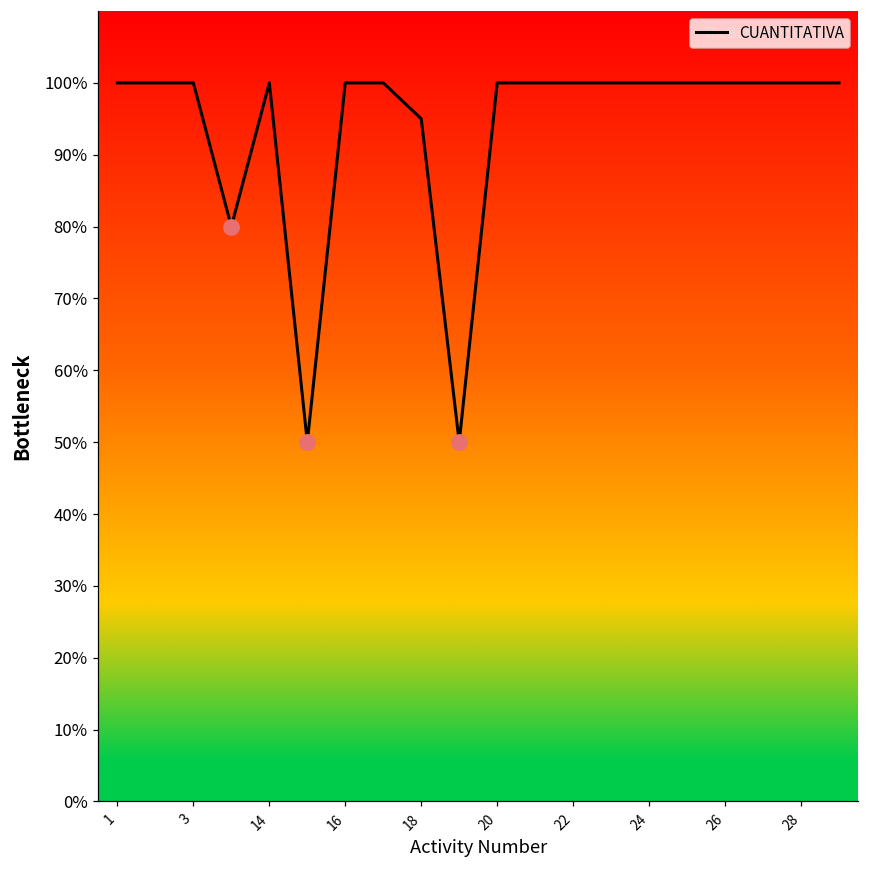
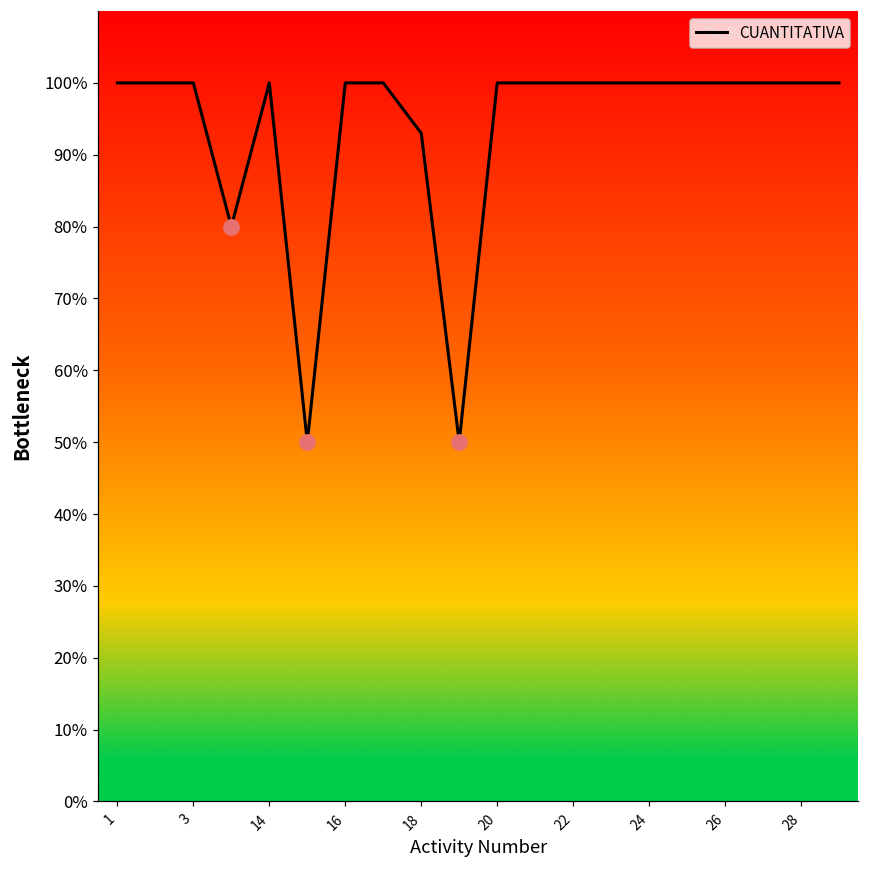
CUANTITATIVA, 18: 95% -> 93%
